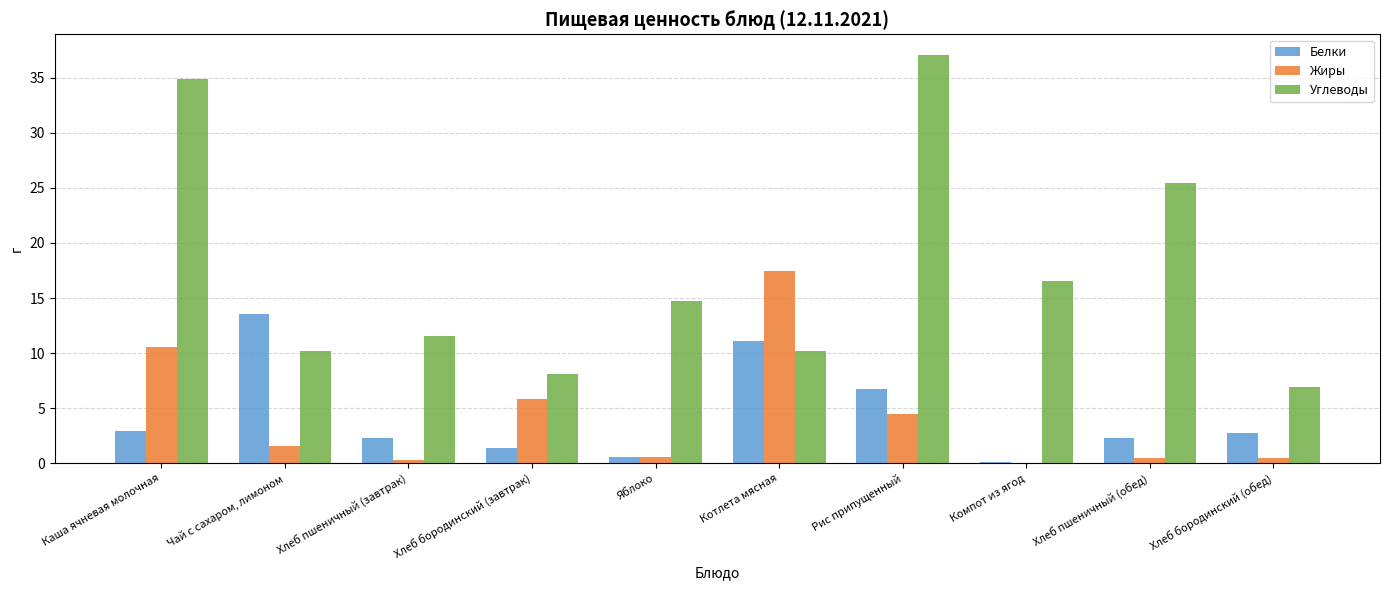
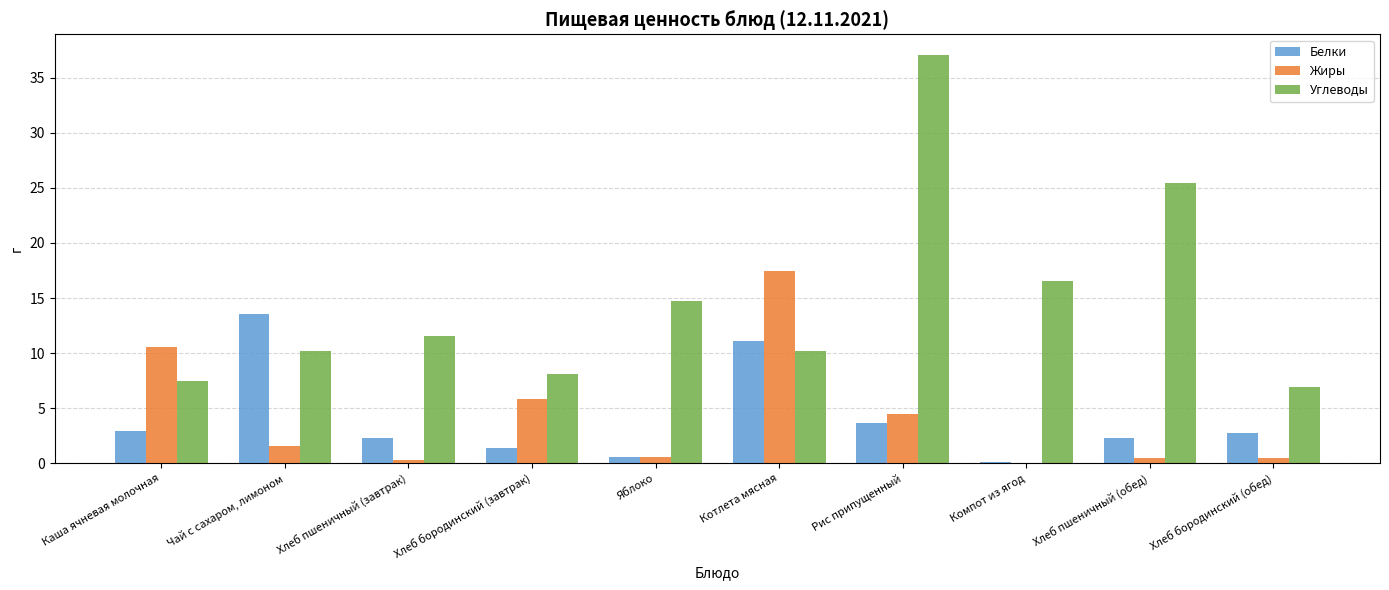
Углеводы, Каша ячневая молочная: 34.9 -> 7.5
Белки, Рис припущенный: 6.8 -> 3.7
